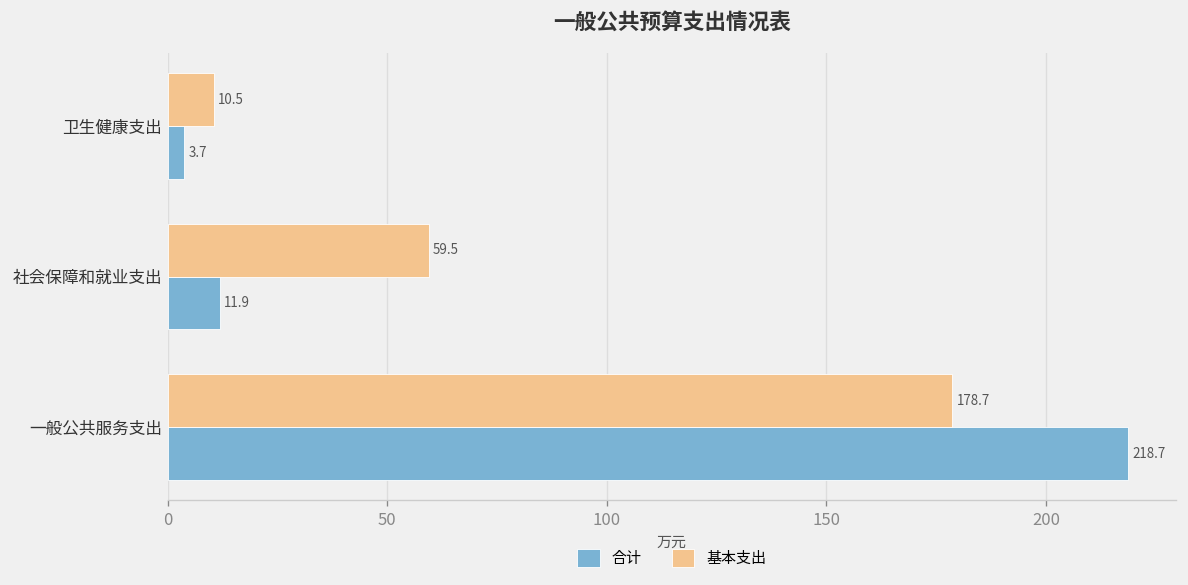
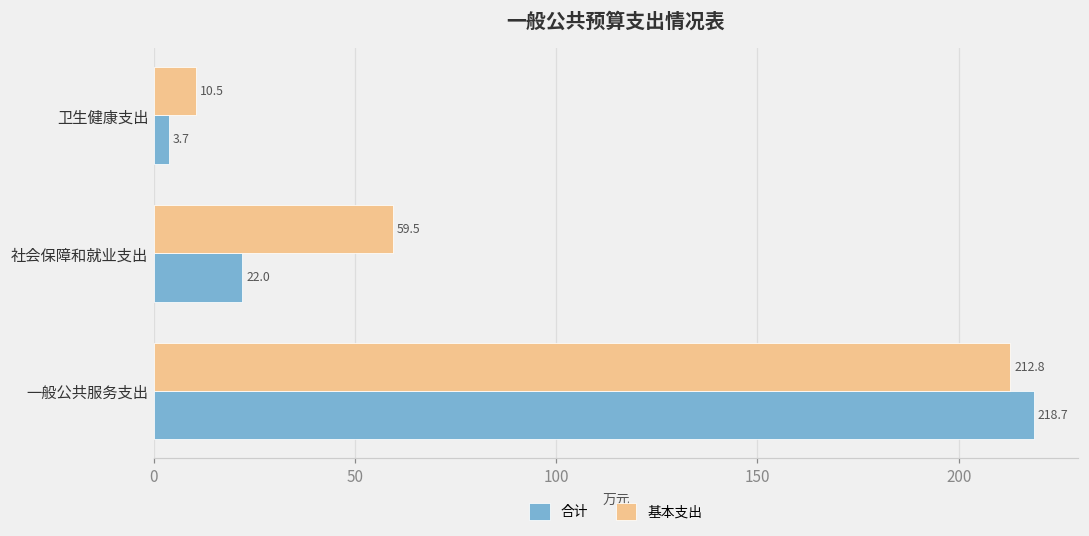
合计, 社会保障和就业支出: 11.9 -> 22.0
基本支出, 一般公共服务支出: 178.7 -> 212.8
